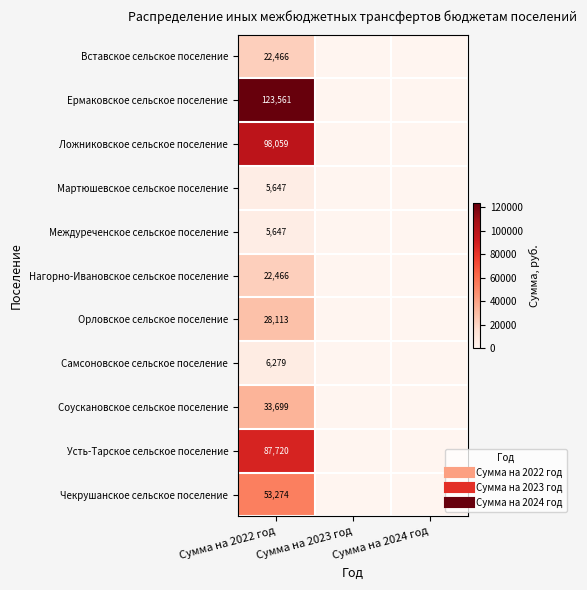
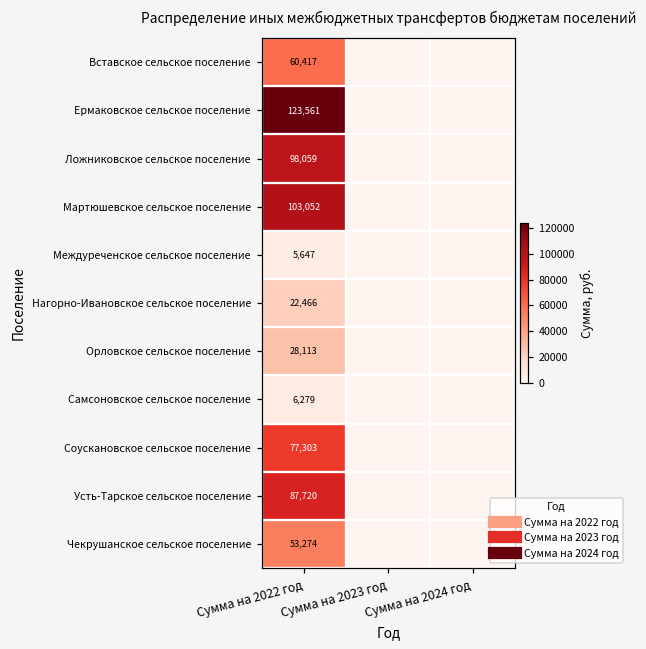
Вставское сельское поселение, Сумма на 2022 год: 22,466 -> 60,417
Мартюшевское сельское поселение, Сумма на 2022 год: 5,647 -> 103,052
Соускановское сельское поселение, Сумма на 2022 год: 33,699 -> 77,303
